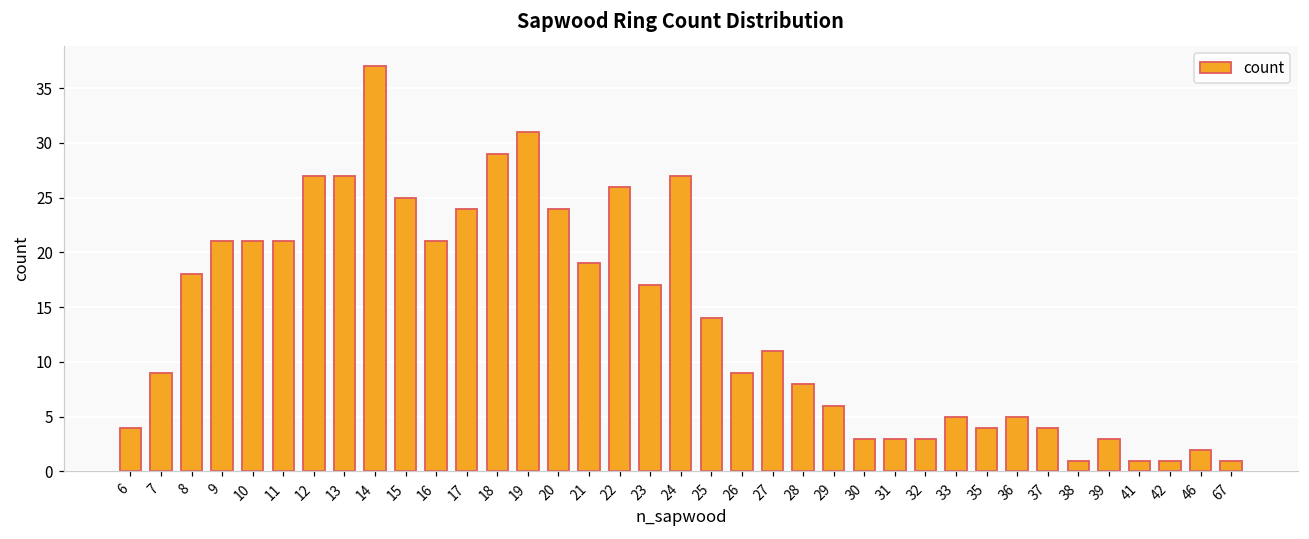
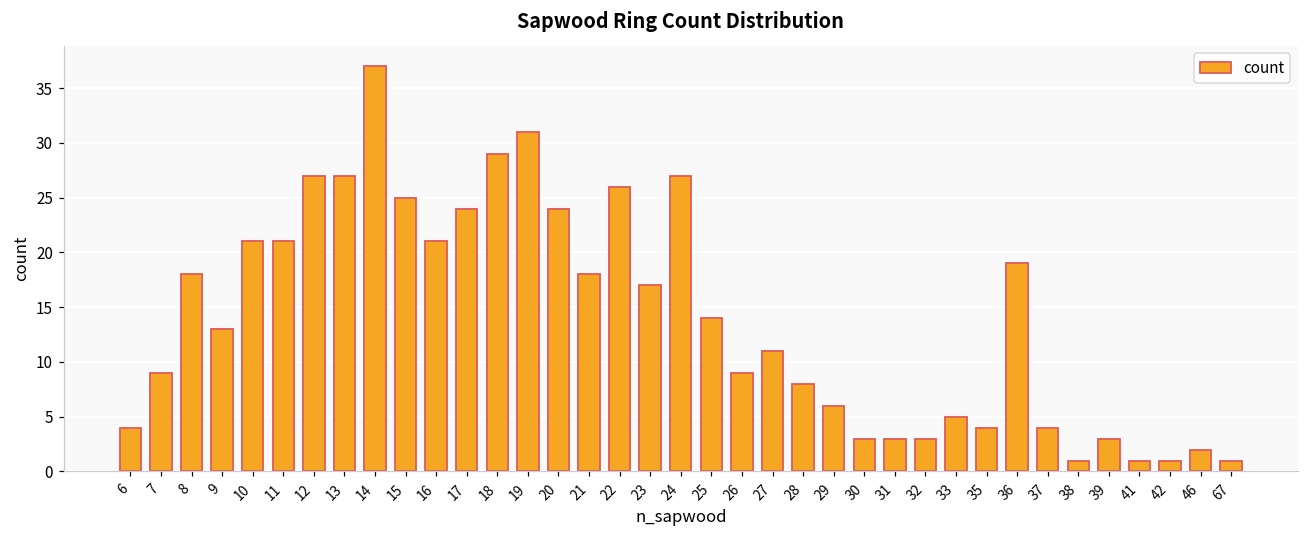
9: 21 -> 13
21: 19 -> 18
36: 5 -> 19
